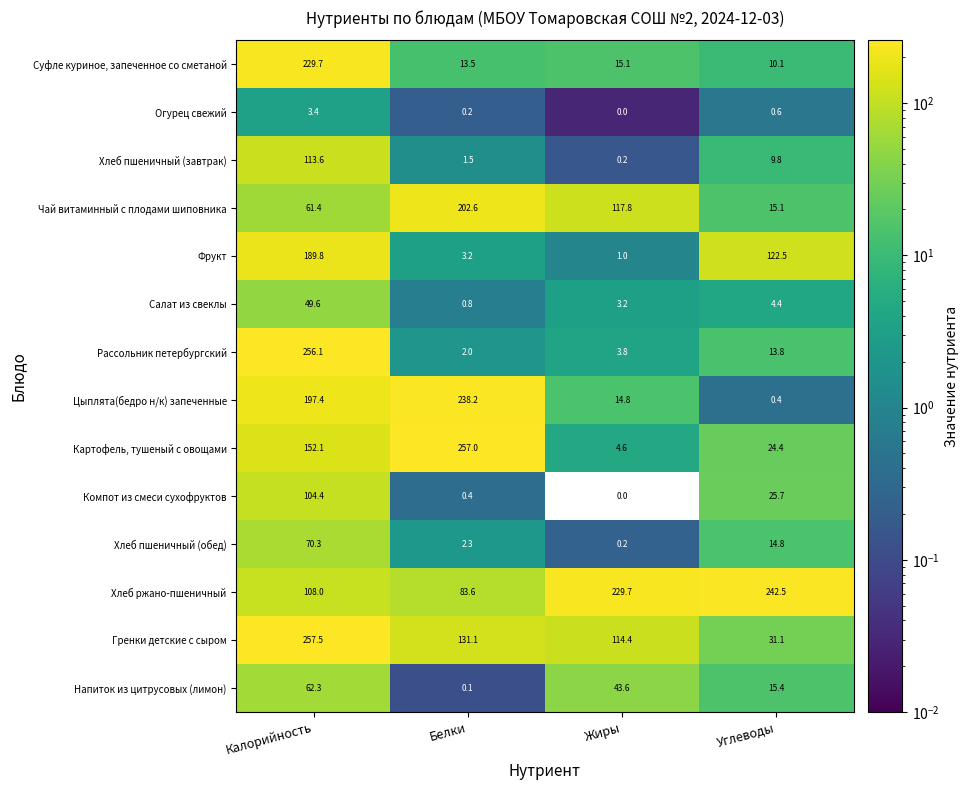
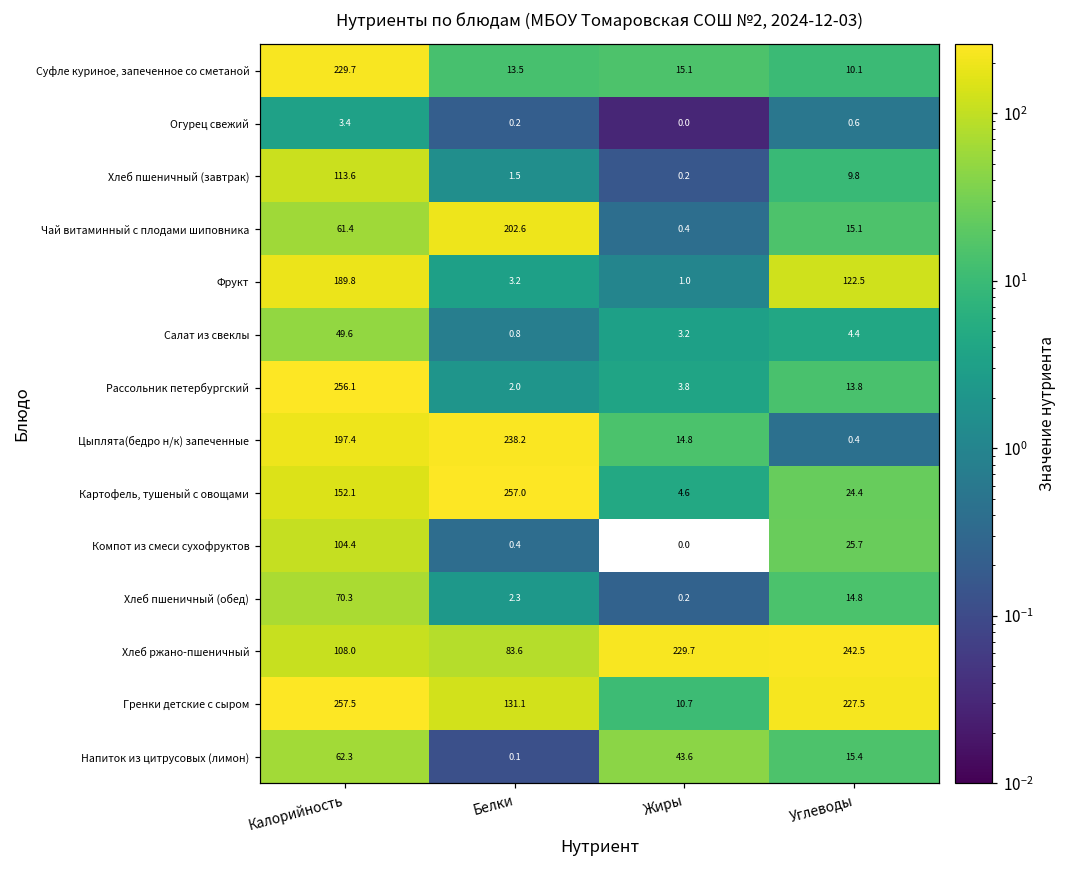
Чай витаминный с плодами шиповника, Жиры: 117.8 -> 0.4
Гренки детские с сыром, Жиры: 114.4 -> 10.7
Гренки детские с сыром, Углеводы: 31.1 -> 227.5
